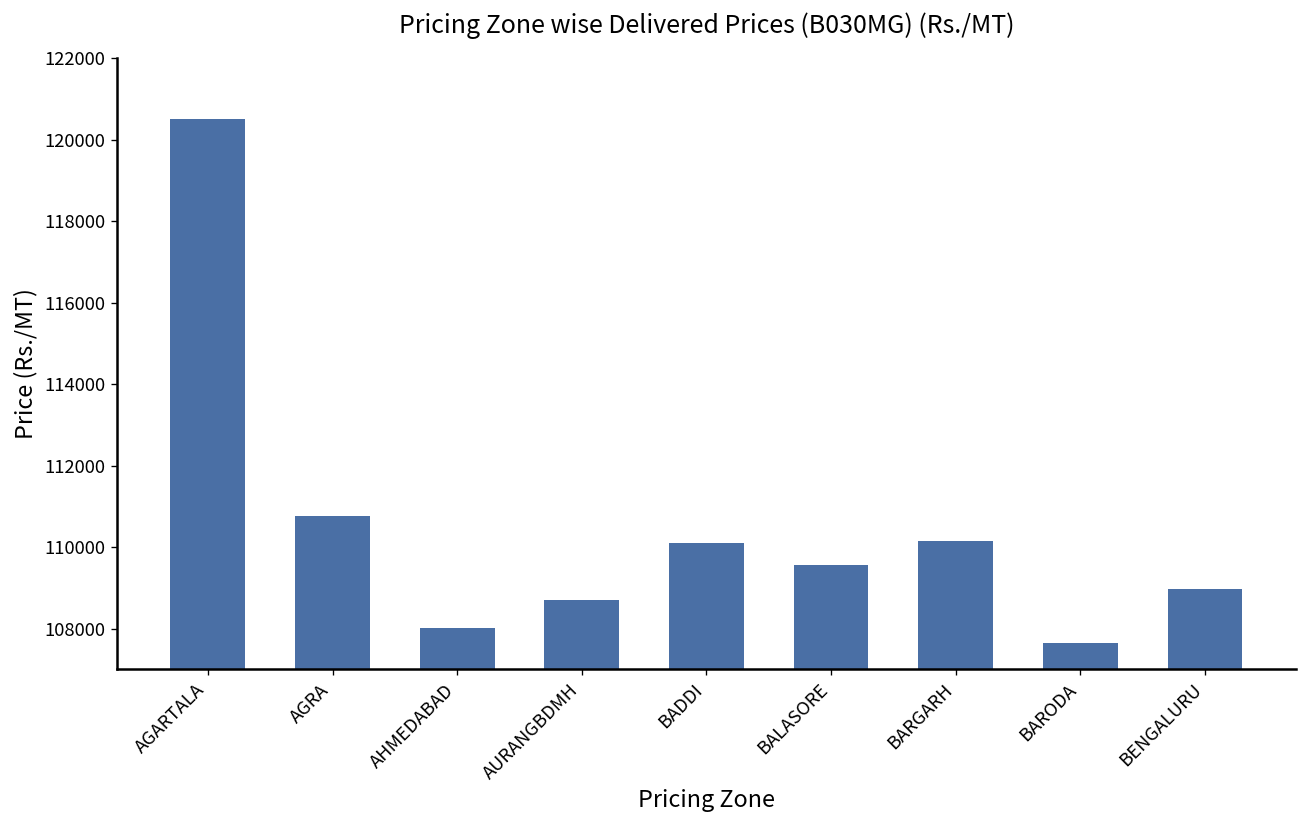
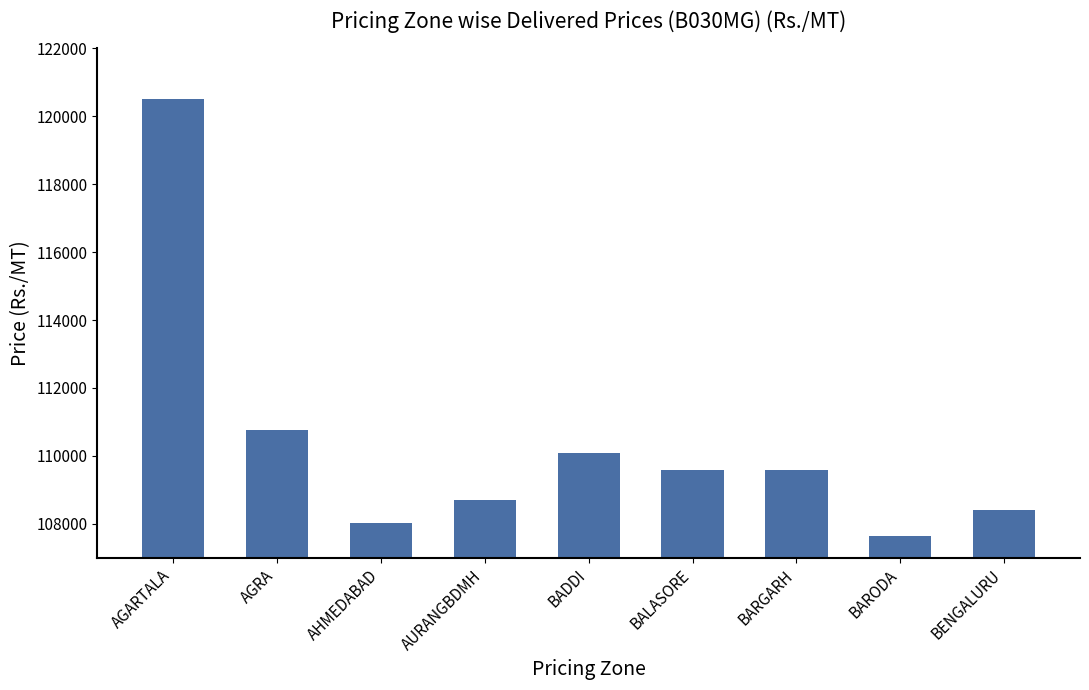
BARGARH: 110100 -> 109600
BENGALURU: 109000 -> 108400
